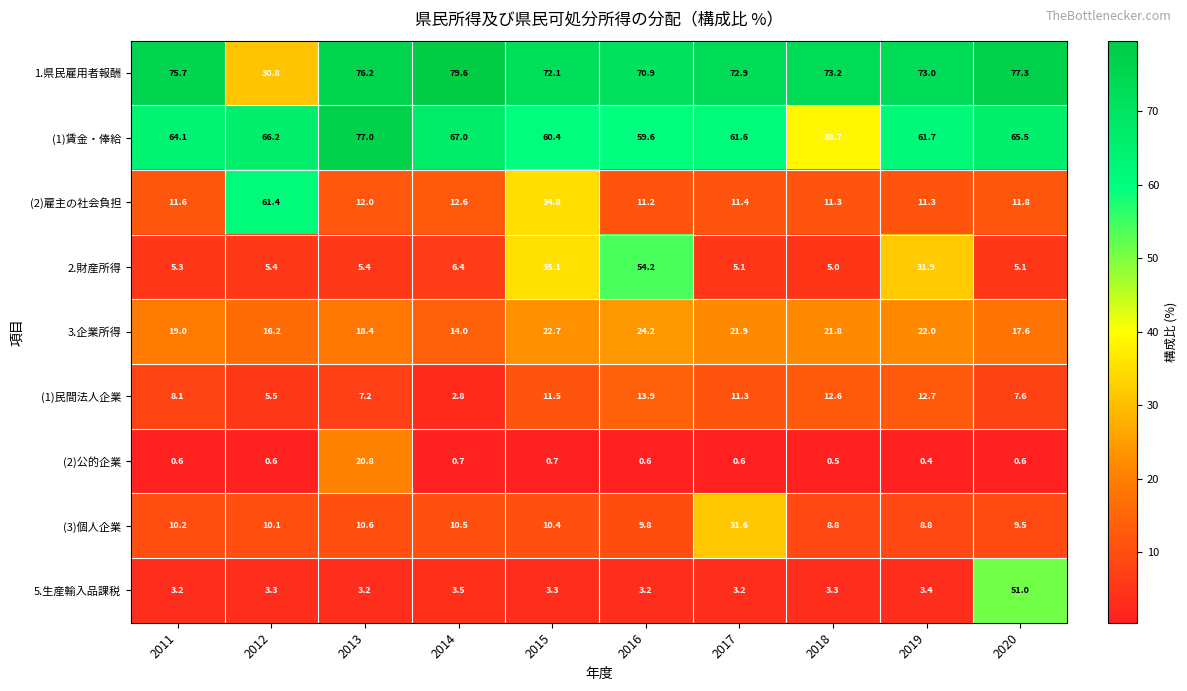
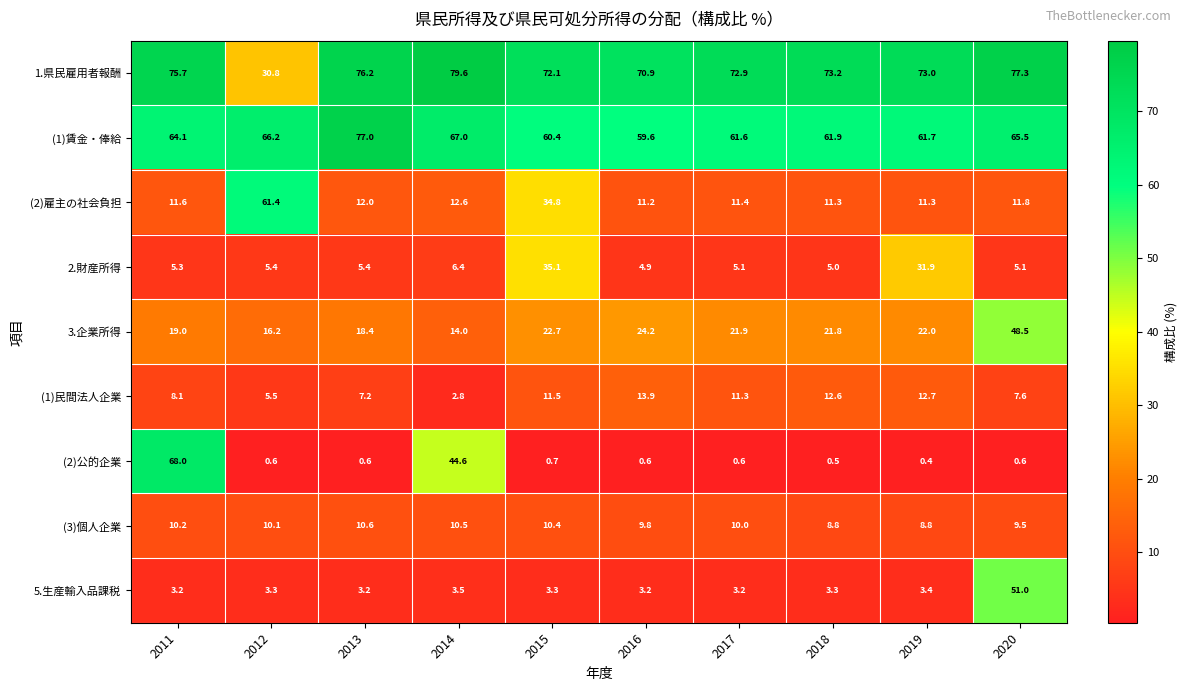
(1)賃金・俸給, 2018: 38.7 -> 61.9
2.財産所得, 2016: 54.2 -> 4.9
3.企業所得, 2020: 17.6 -> 48.5
(2)公的企業, 2011: 0.6 -> 68.0
(2)公的企業, 2013: 20.8 -> 0.6
(2)公的企業, 2014: 0.7 -> 44.6
(3)個人企業, 2017: 31.6 -> 10.0
